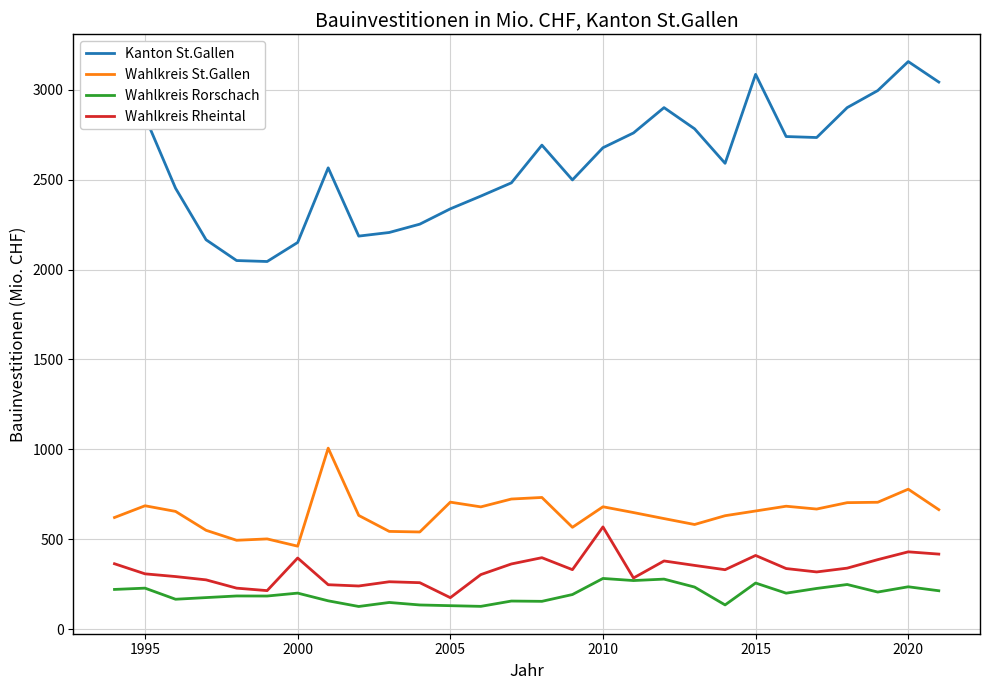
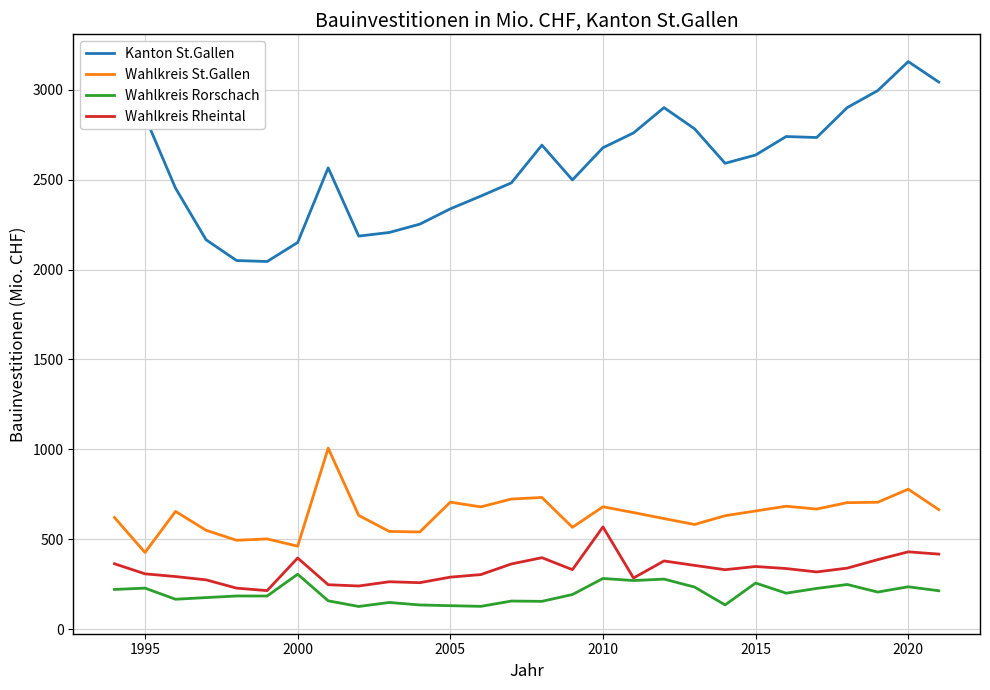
Wahlkreis St.Gallen, 1995: 690 -> 430
Wahlkreis Rorschach, 2000: 200 -> 310
Wahlkreis Rheintal, 2005: 180 -> 290
Kanton St.Gallen, 2015: 3080 -> 2640
Wahlkreis Rheintal, 2015: 410 -> 350
